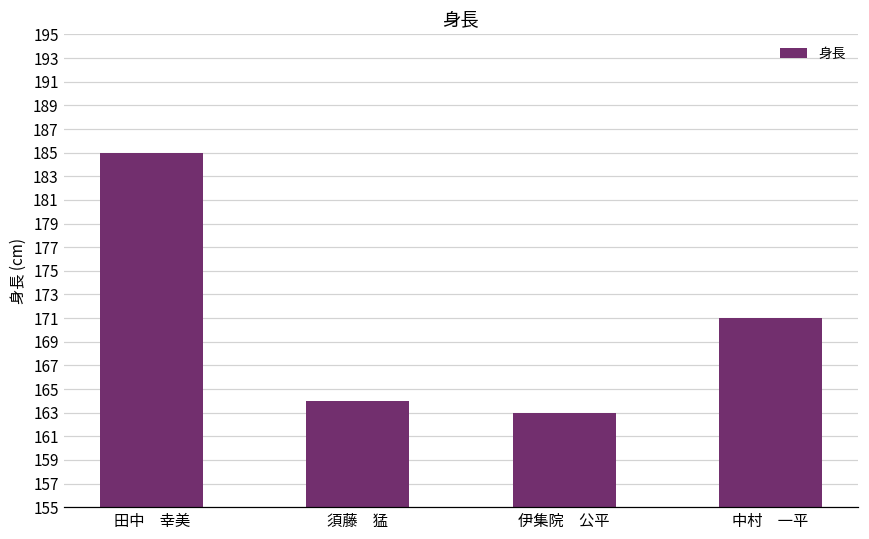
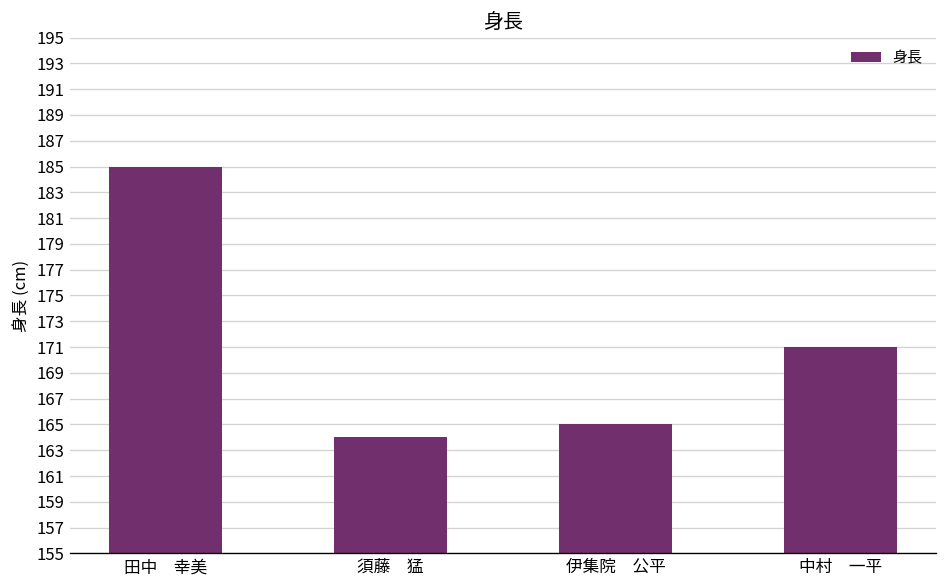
伊集院 公平: 163 -> 165
